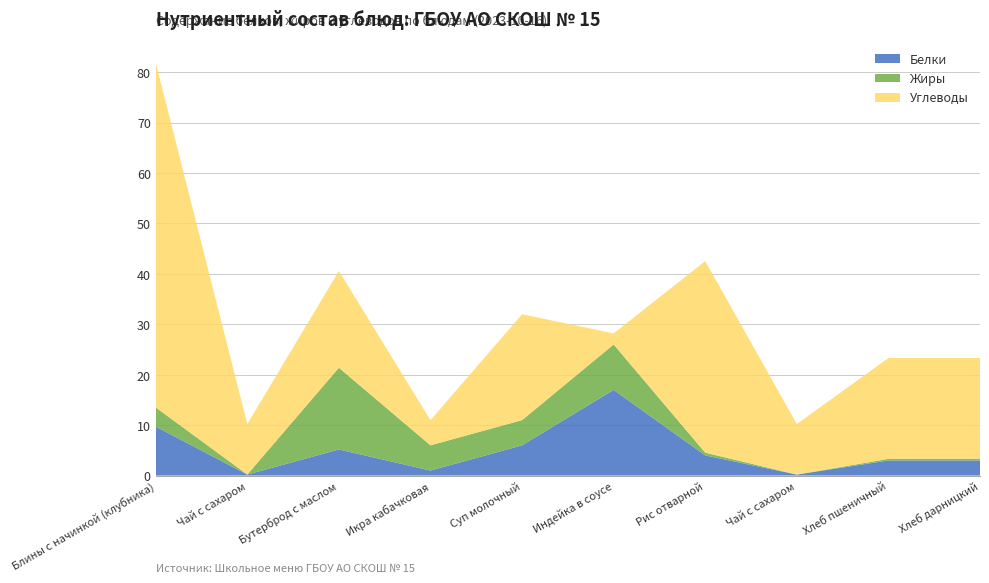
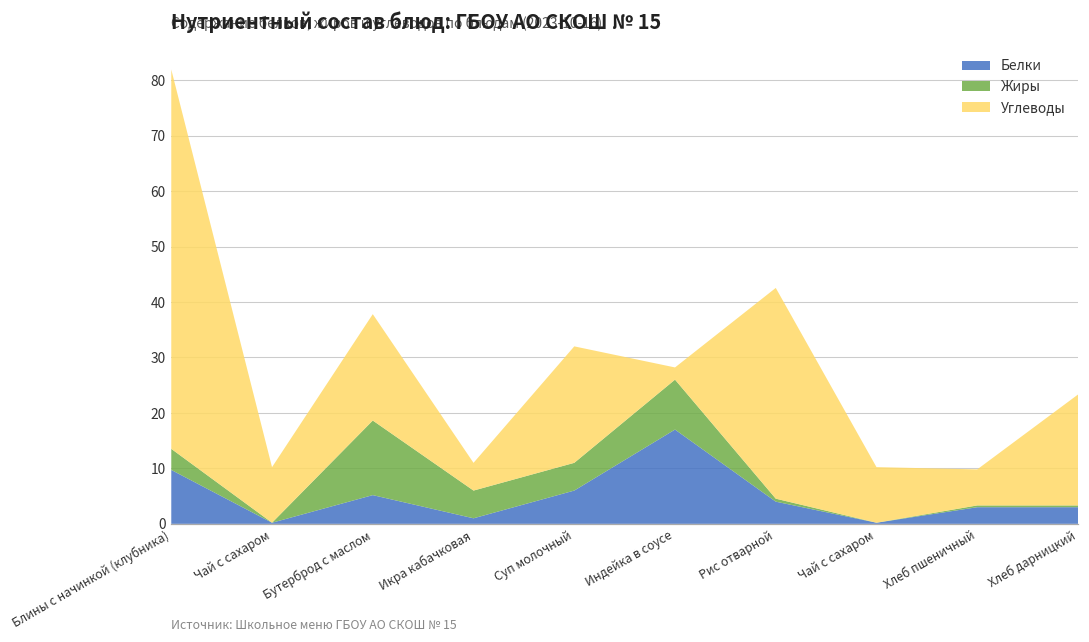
Жиры, Бутерброд с маслом: 16 -> 13
Углеводы, Хлеб пшеничный: 20 -> 7
